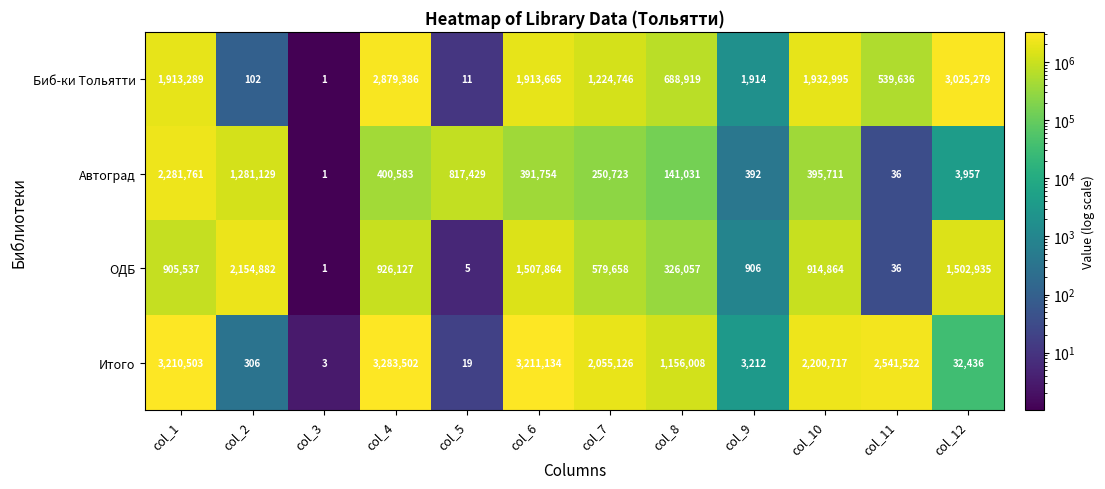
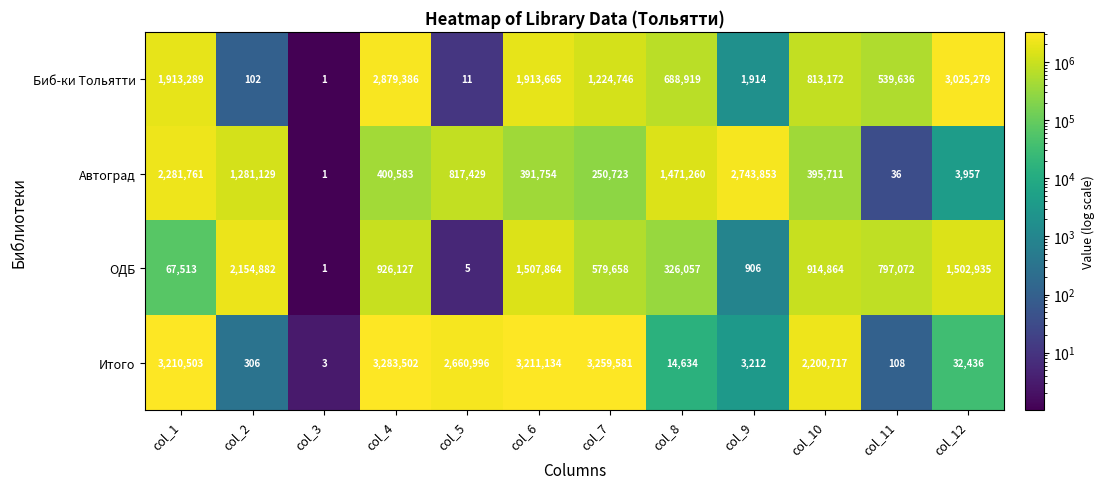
Биб-ки Тольятти, col_10: 1,932,995 -> 813,172
Автоград, col_8: 141,031 -> 1,471,260
Автоград, col_9: 392 -> 2,743,853
ОДБ, col_1: 905,537 -> 67,513
ОДБ, col_11: 36 -> 797,072
Итого, col_5: 19 -> 2,660,996
Итого, col_7: 2,055,126 -> 3,259,581
Итого, col_8: 1,156,008 -> 14,634
Итого, col_11: 2,541,522 -> 108
